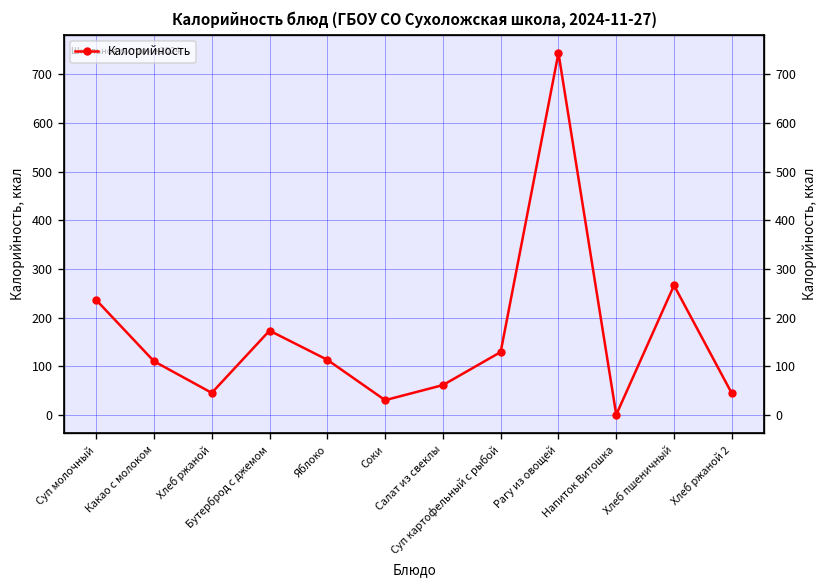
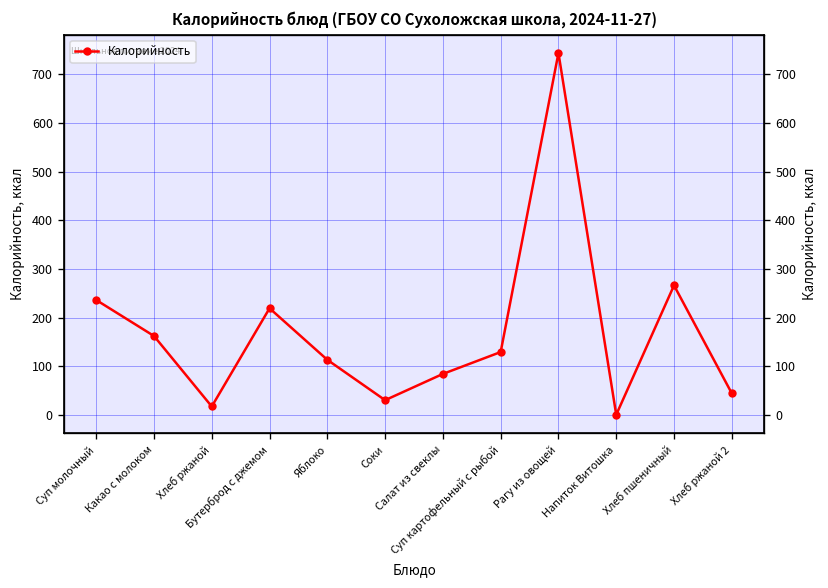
Какао с молоком: 110 -> 160
Хлеб ржаной: 50 -> 20
Бутерброд с джемом: 170 -> 220
Салат из свеклы: 60 -> 80
